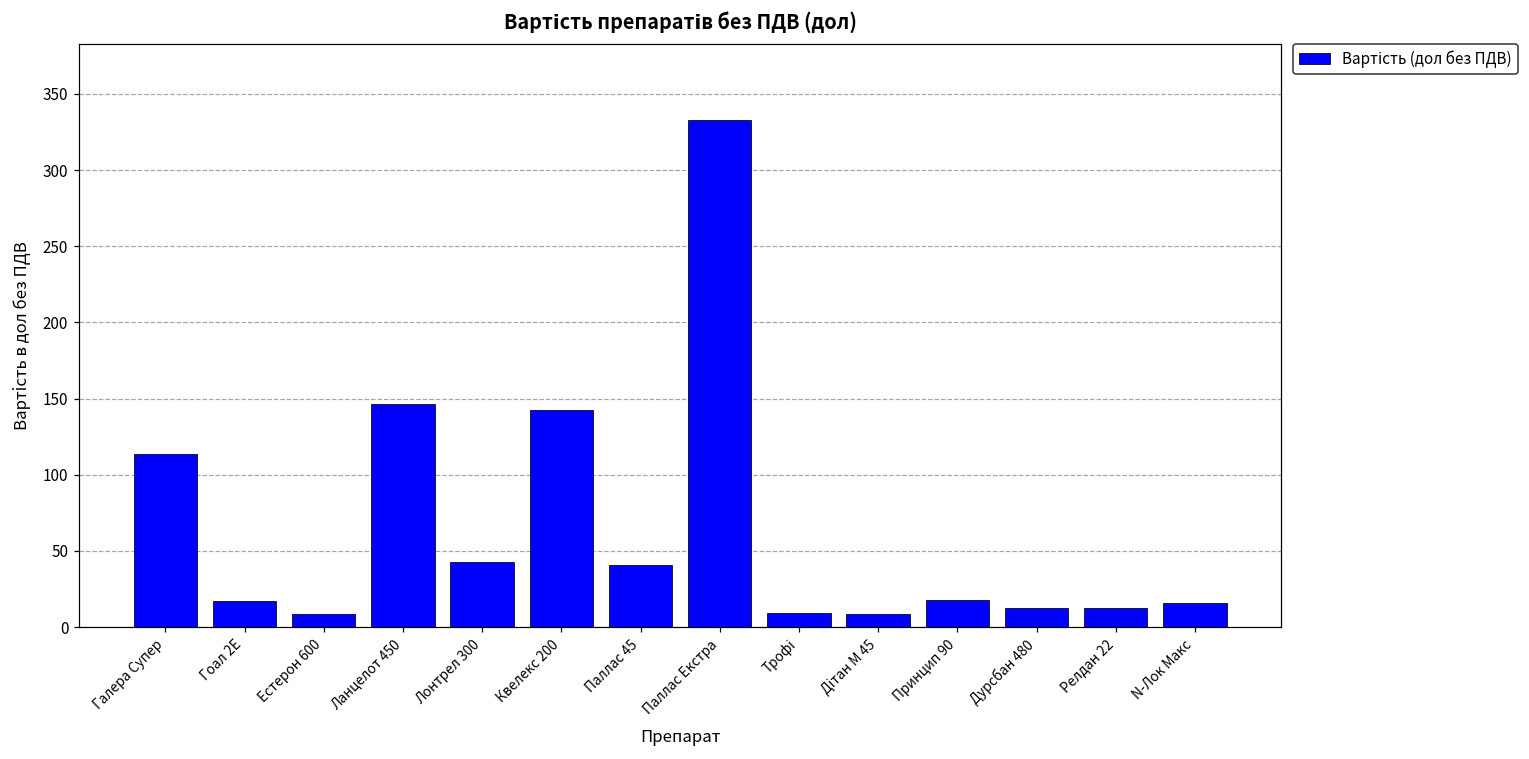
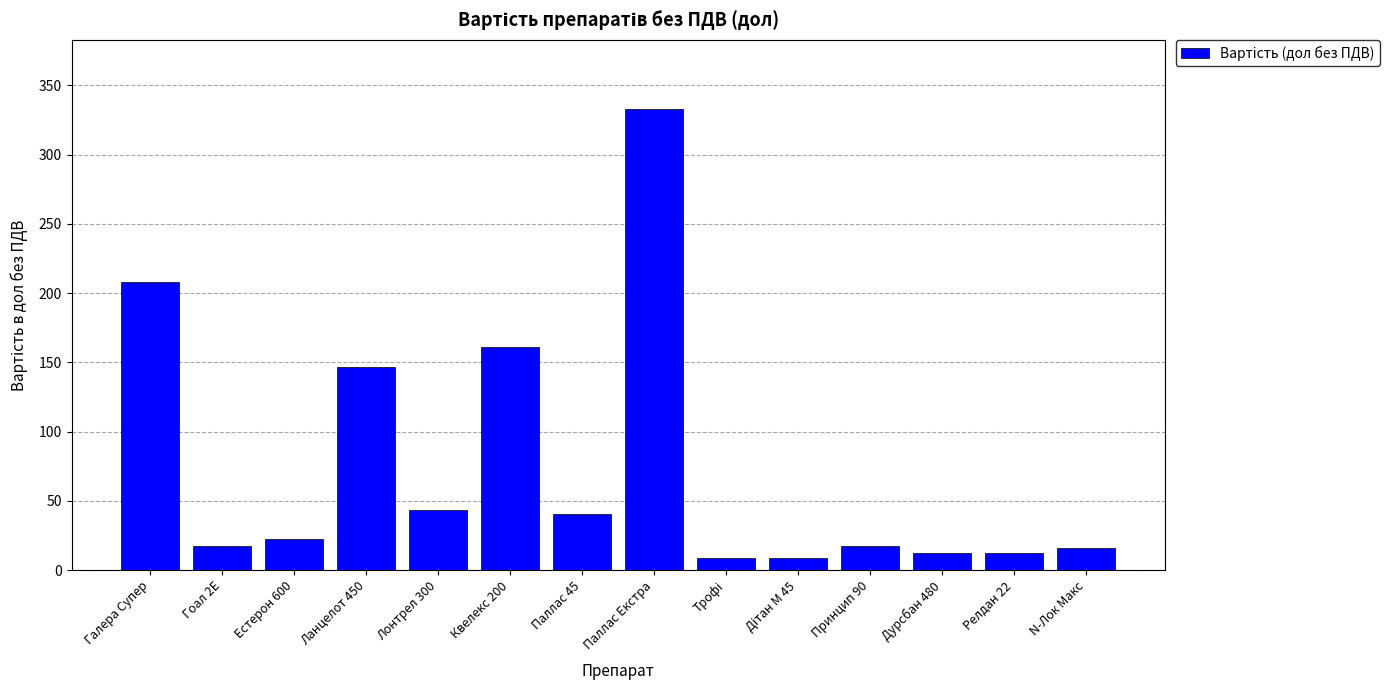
Галера Супер: 113 -> 208
Естерон 600: 8 -> 22
Квелекс 200: 142 -> 161
